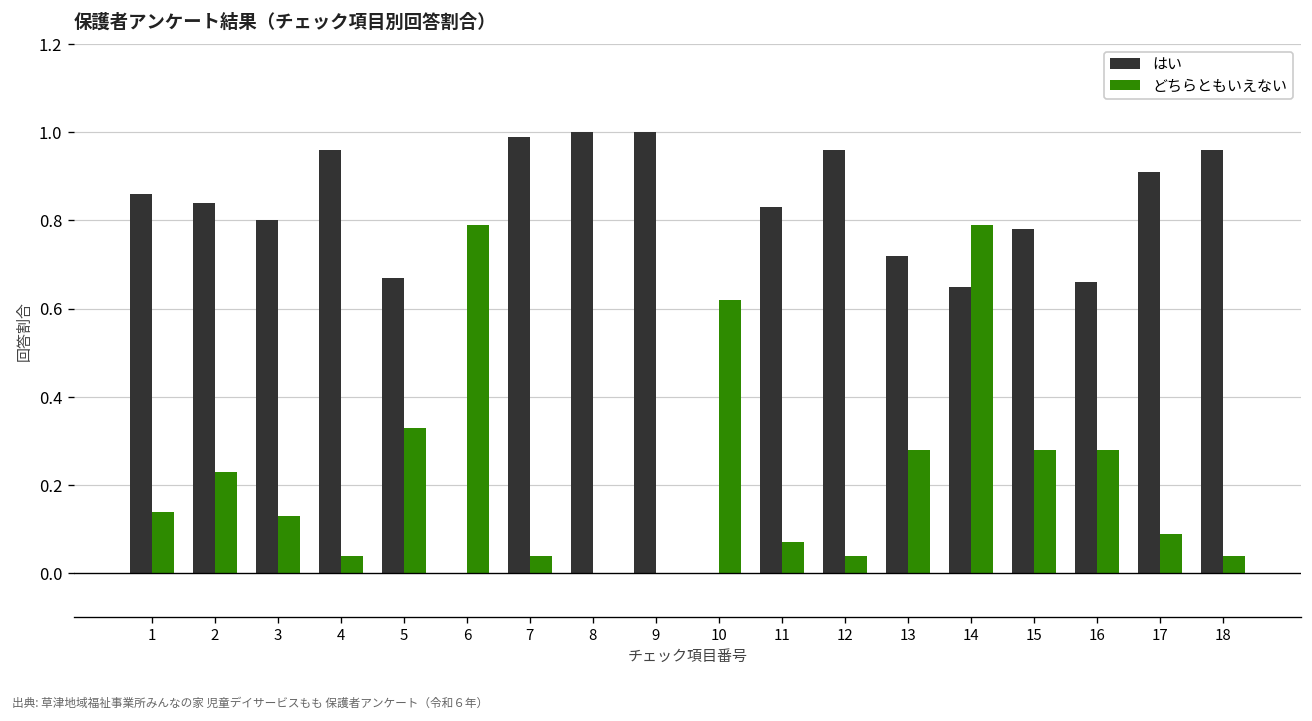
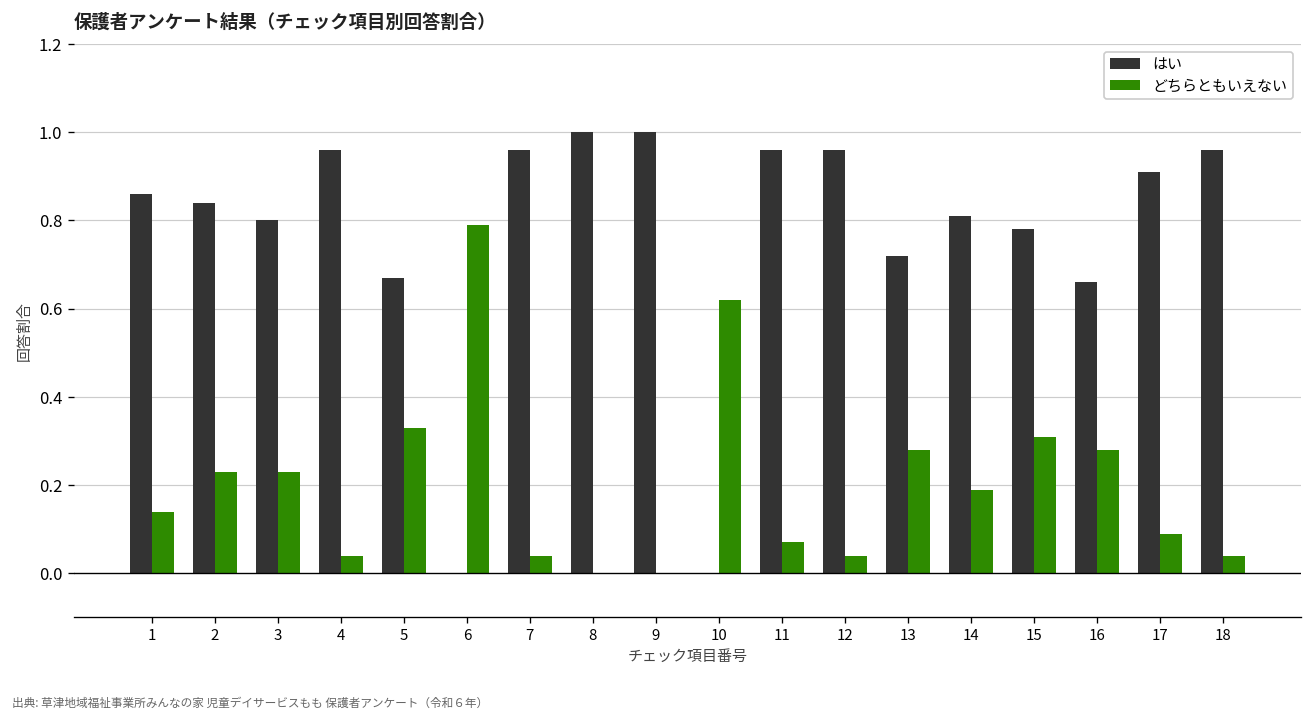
どちらともいえない, 3: 0.13 -> 0.23
はい, 7: 0.99 -> 0.96
はい, 11: 0.83 -> 0.96
はい, 14: 0.65 -> 0.81
どちらともいえない, 14: 0.79 -> 0.19
どちらともいえない, 15: 0.28 -> 0.31
